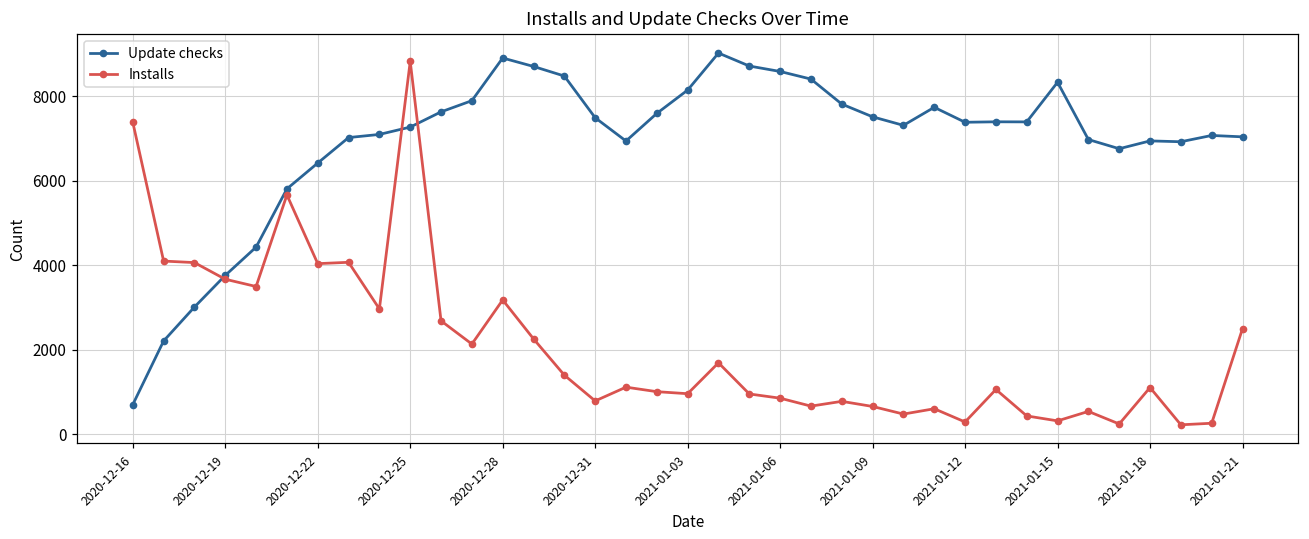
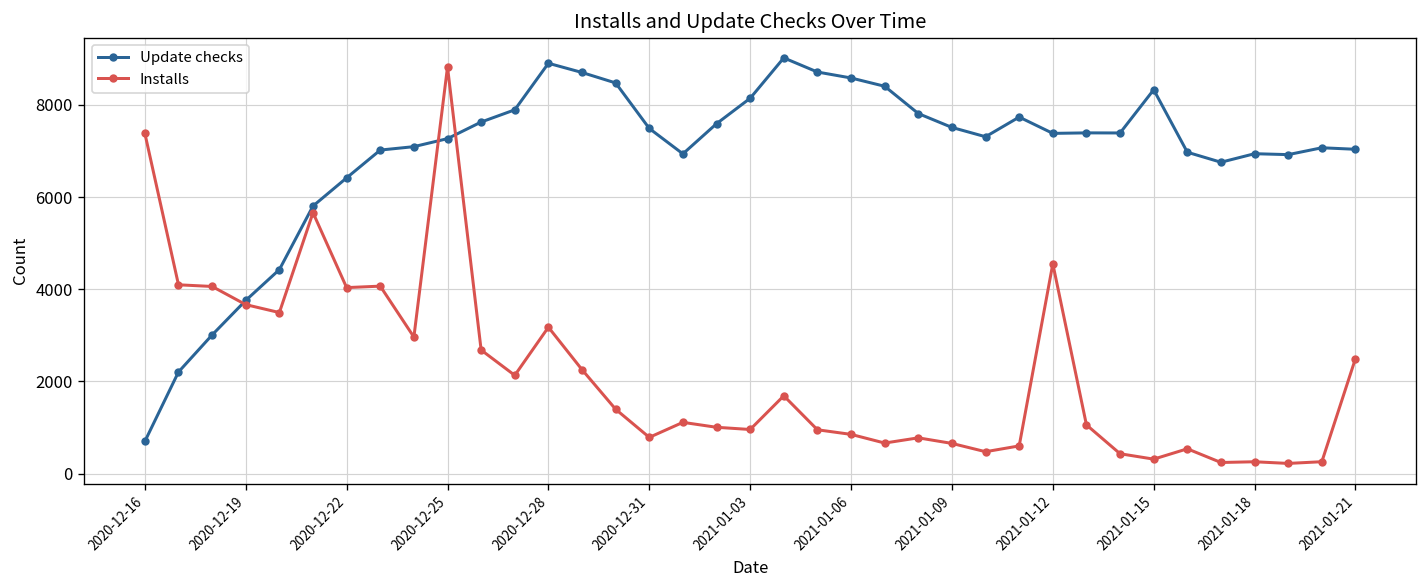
Installs, 2021-01-12: 300 -> 4600
Installs, 2021-01-18: 1100 -> 300
